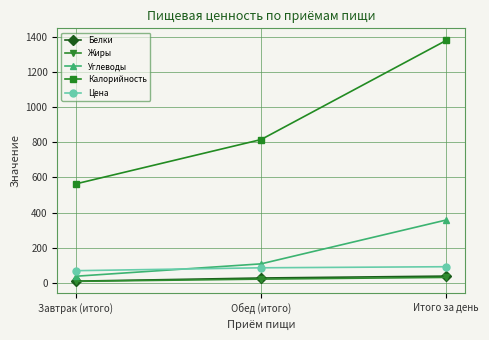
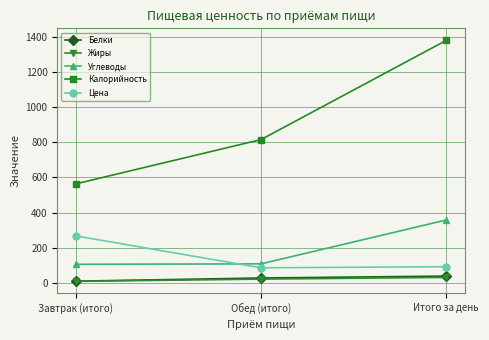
Углеводы, Завтрак (итого): 40 -> 110
Цена, Завтрак (итого): 70 -> 270
